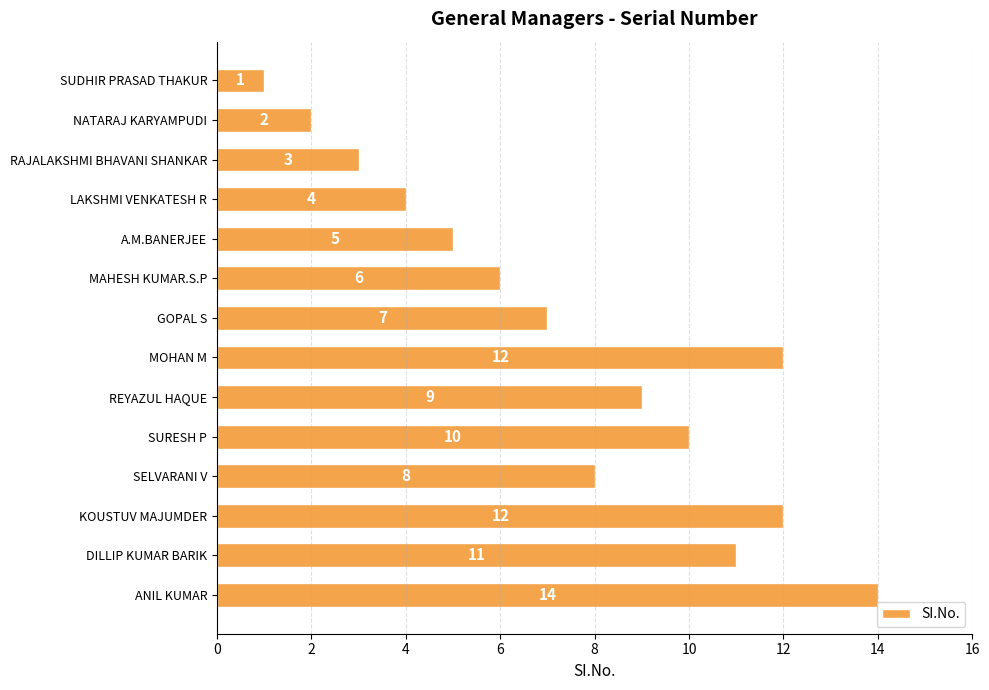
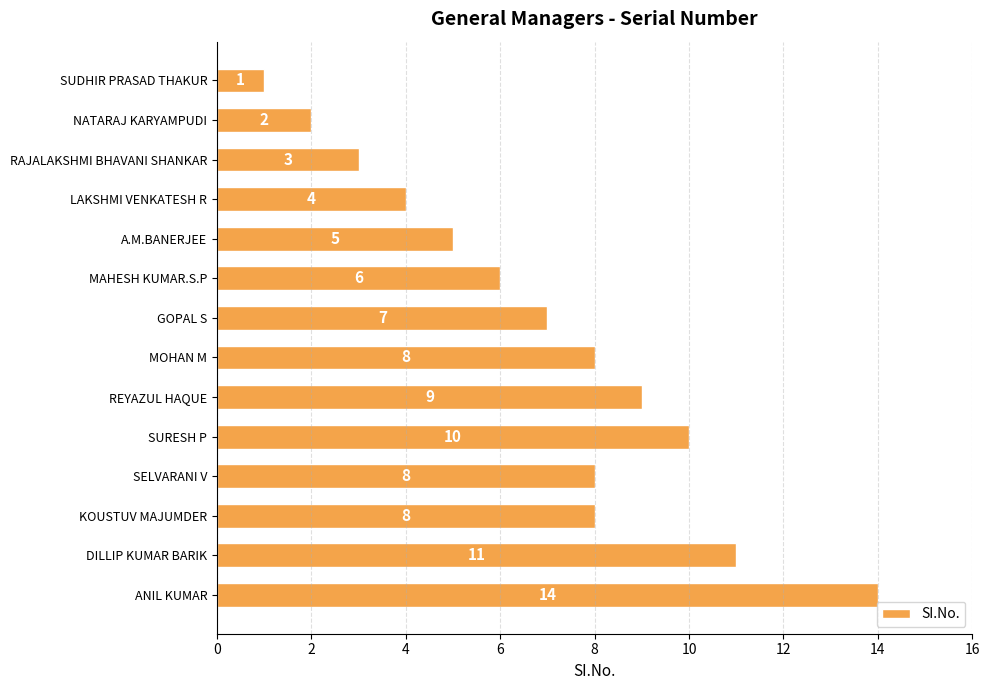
MOHAN M: 12 -> 8
KOUSTUV MAJUMDER: 12 -> 8
